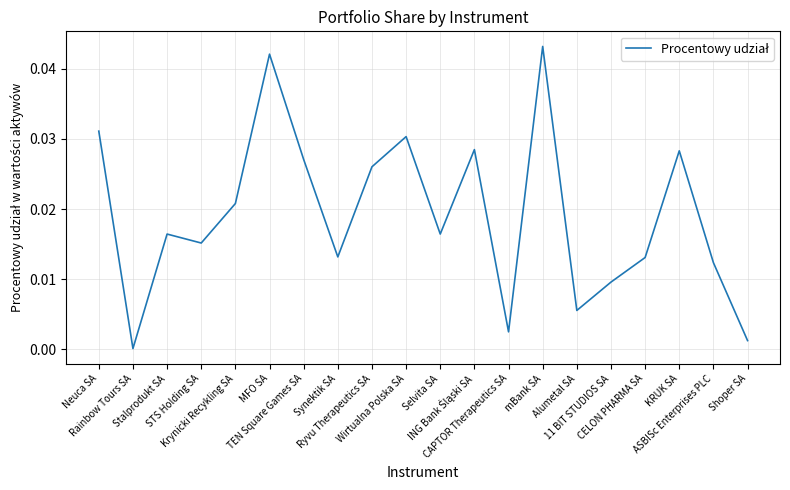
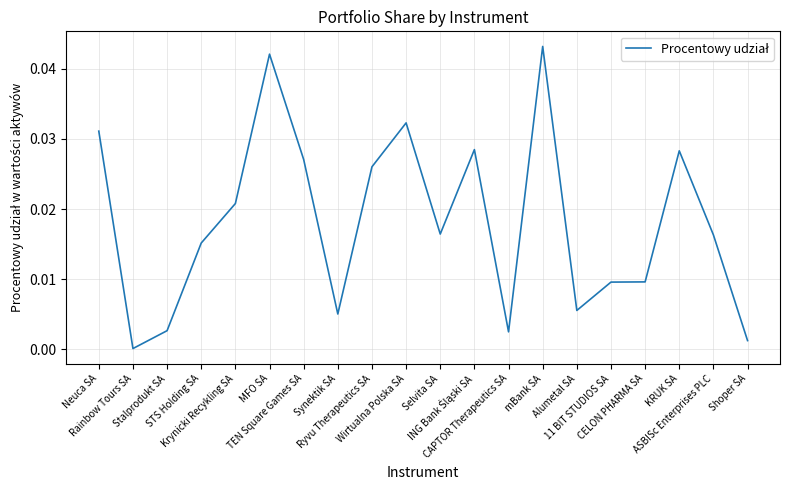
Stalprodukt SA: 0.016 -> 0.003
Synektik SA: 0.013 -> 0.005
Wirtualna Polska SA: 0.030 -> 0.032
CELON PHARMA SA: 0.013 -> 0.010
ASBISc Enterprises PLC: 0.012 -> 0.016
